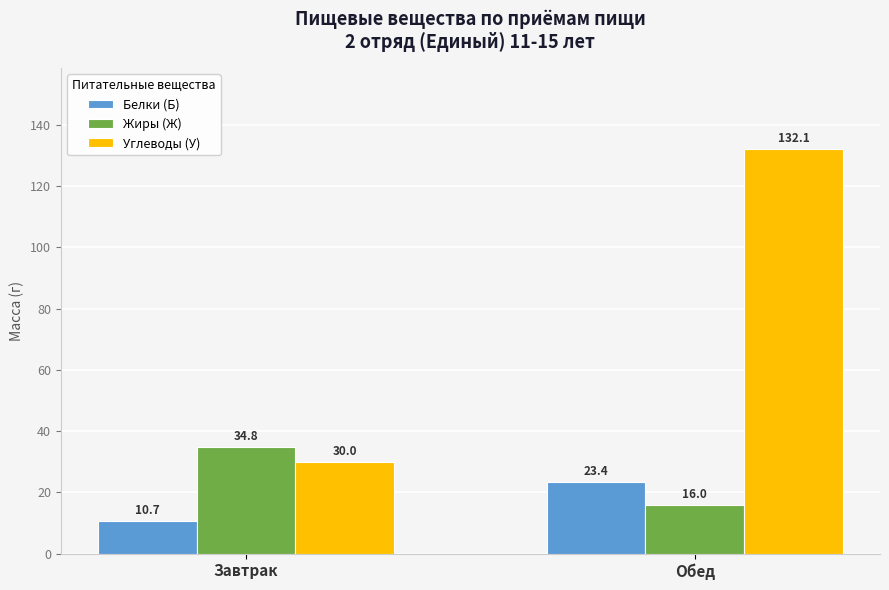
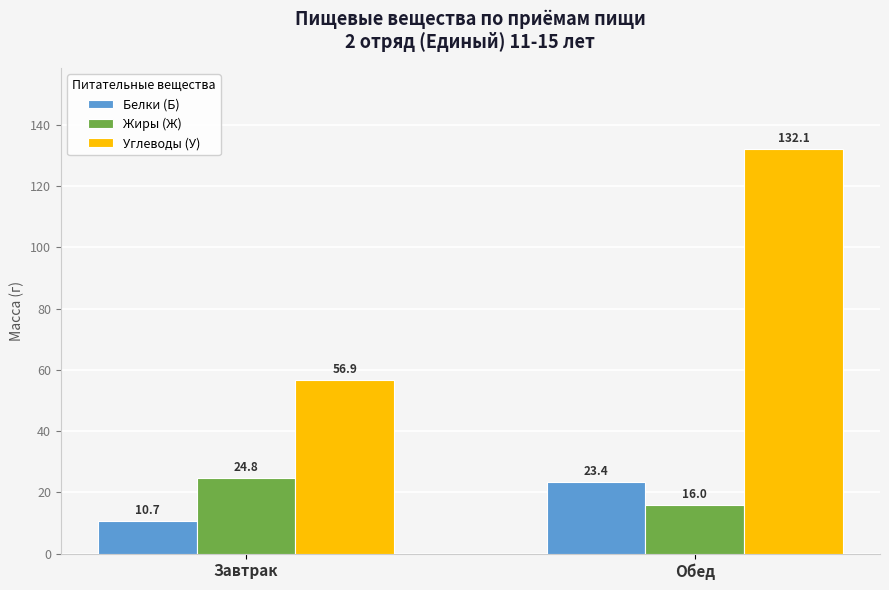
Жиры (Ж), Завтрак: 34.8 -> 24.8
Углеводы (У), Завтрак: 30.0 -> 56.9
